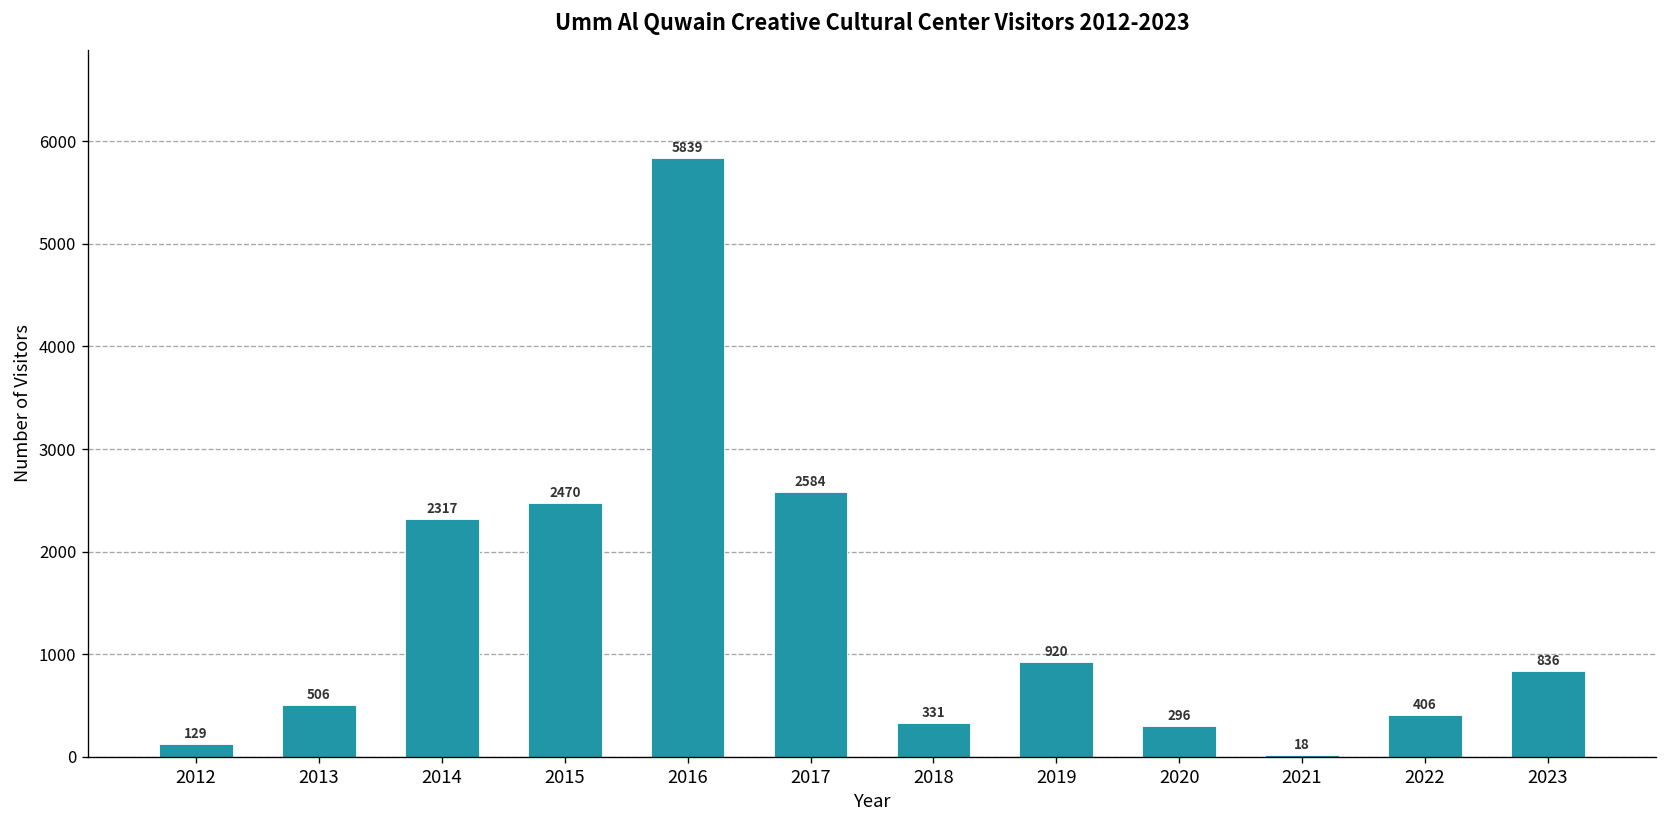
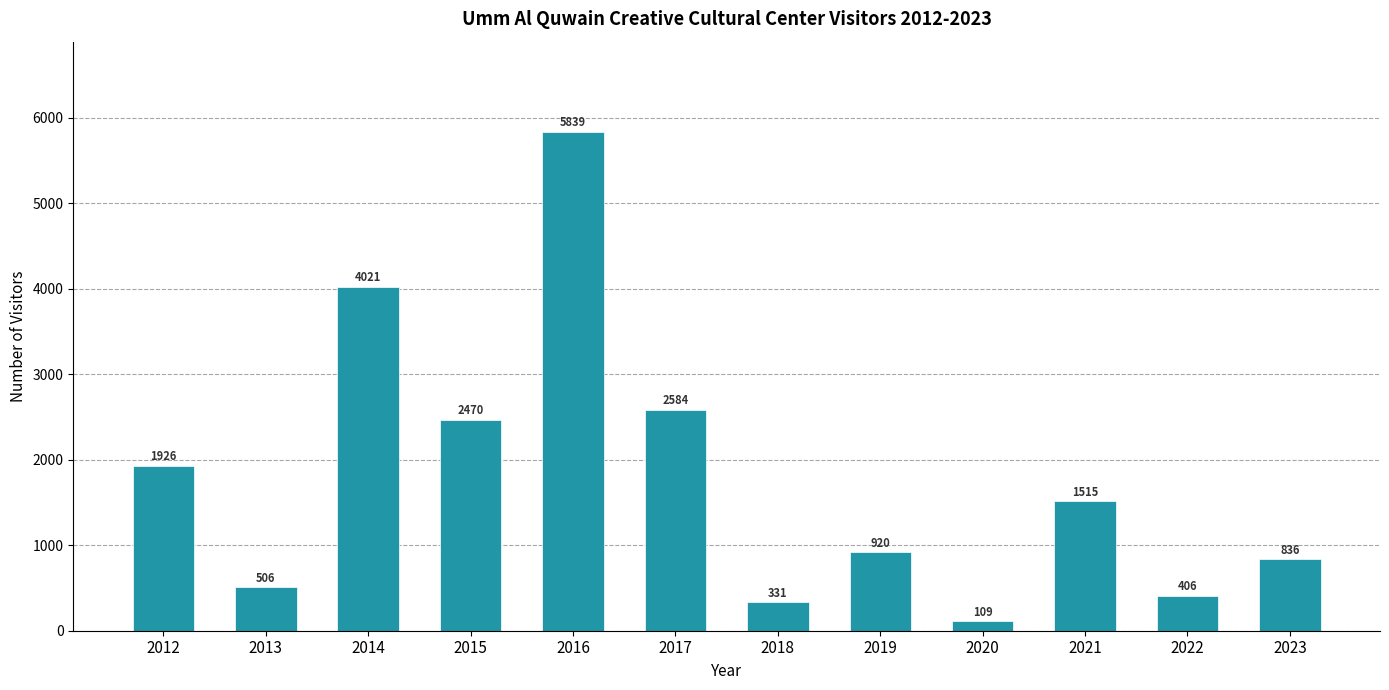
2012: 129 -> 1926
2014: 2317 -> 4021
2020: 296 -> 109
2021: 18 -> 1515
